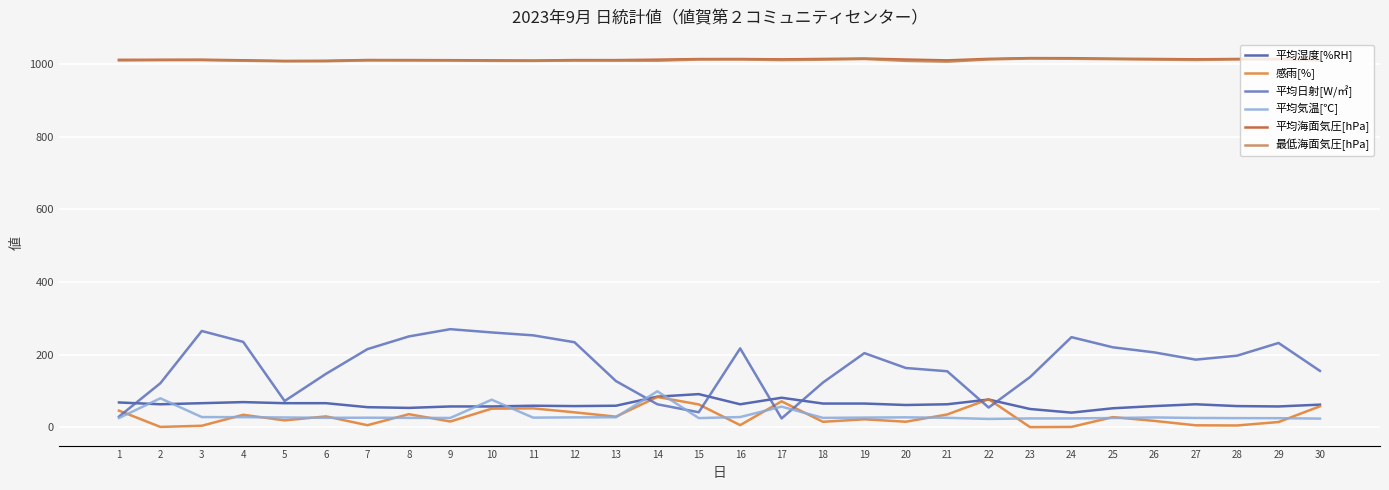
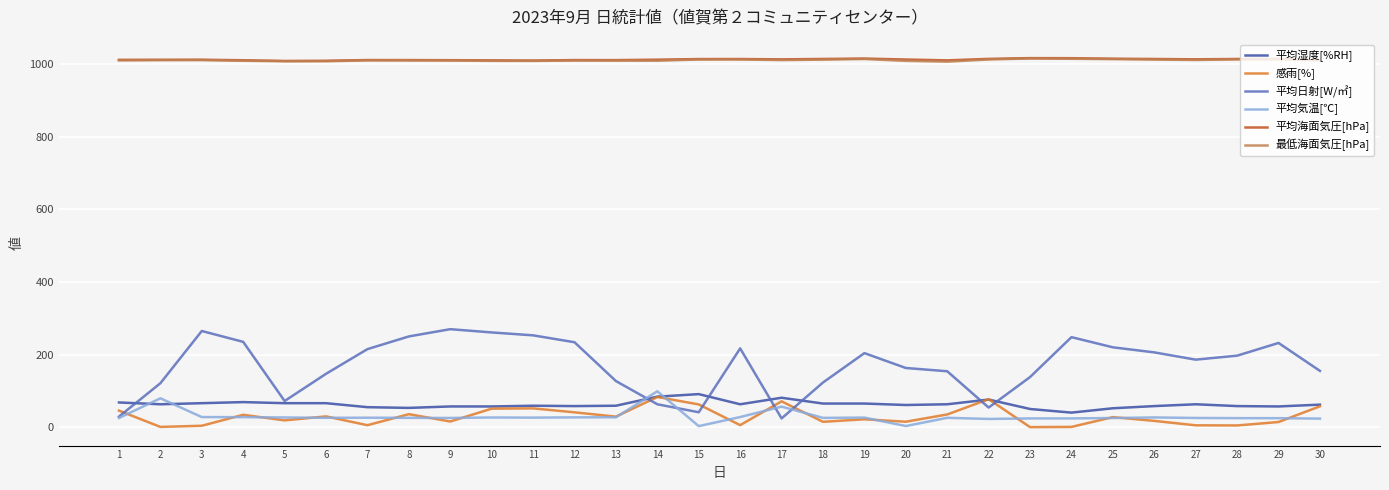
平均気温[℃], 10: 80 -> 30
平均気温[℃], 15: 20 -> 0
平均気温[℃], 20: 30 -> 0
